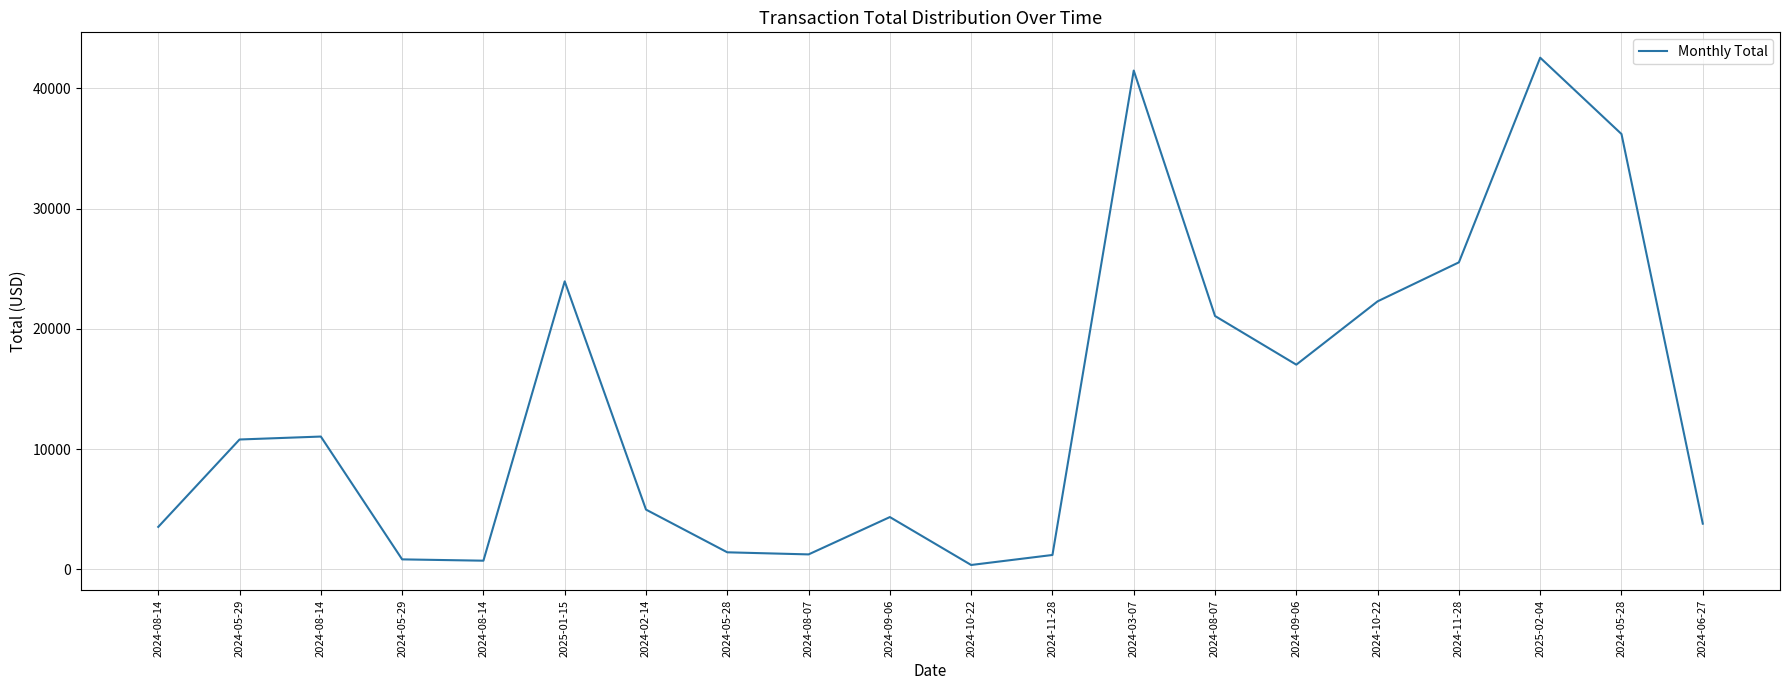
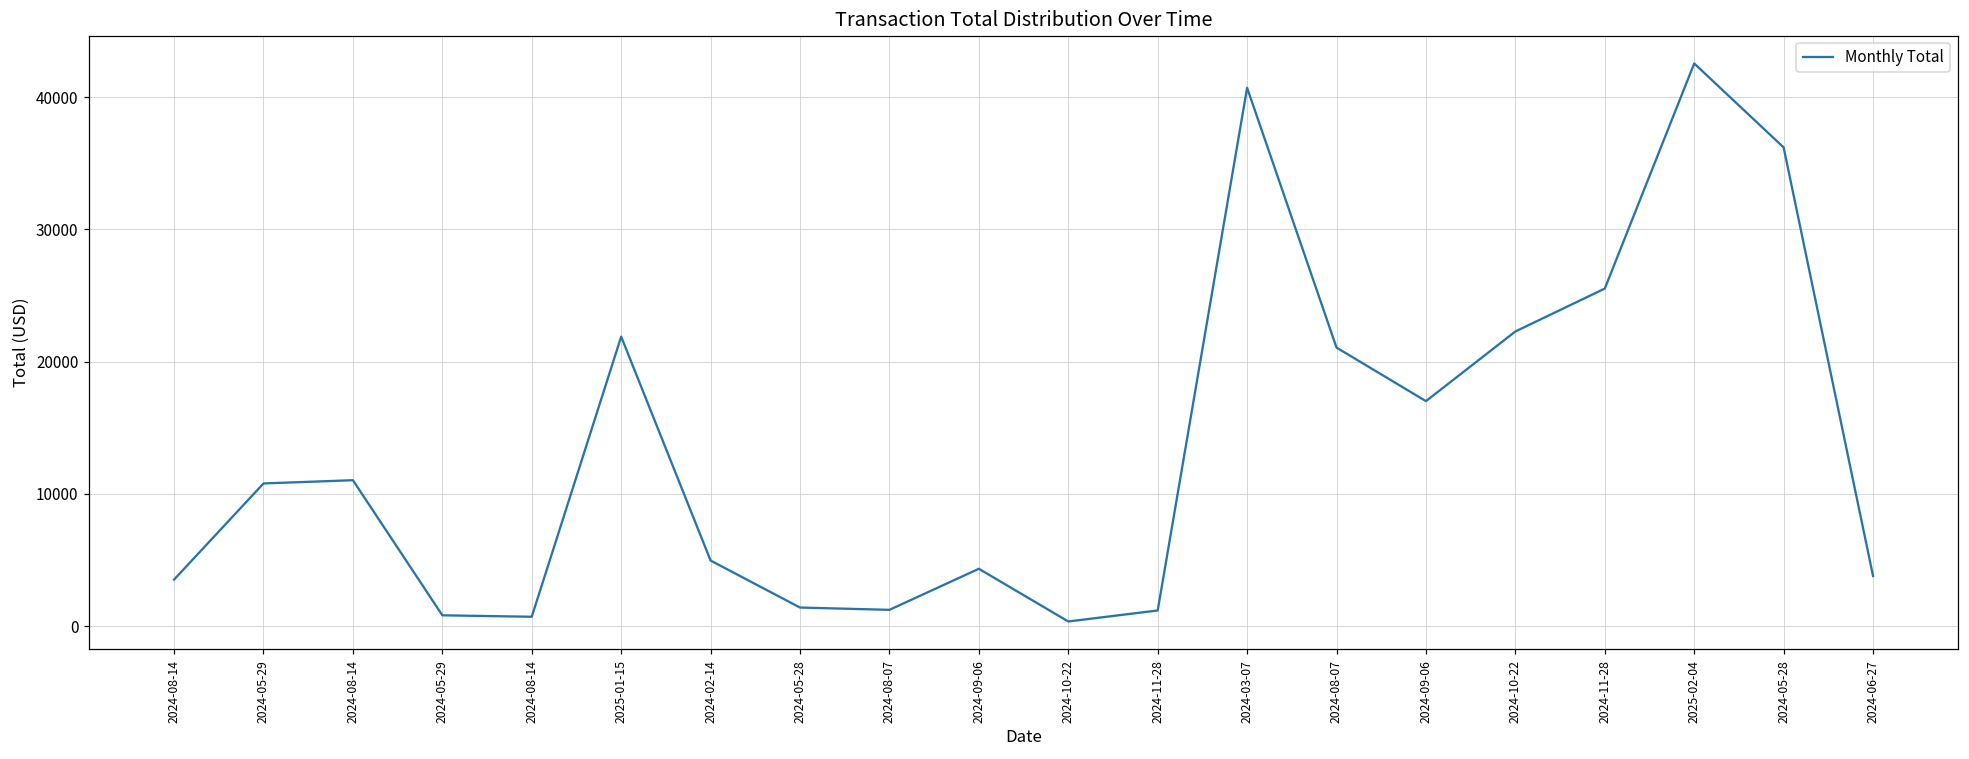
2025-01-15: 23900 -> 21900
2024-03-07: 41500 -> 40700
